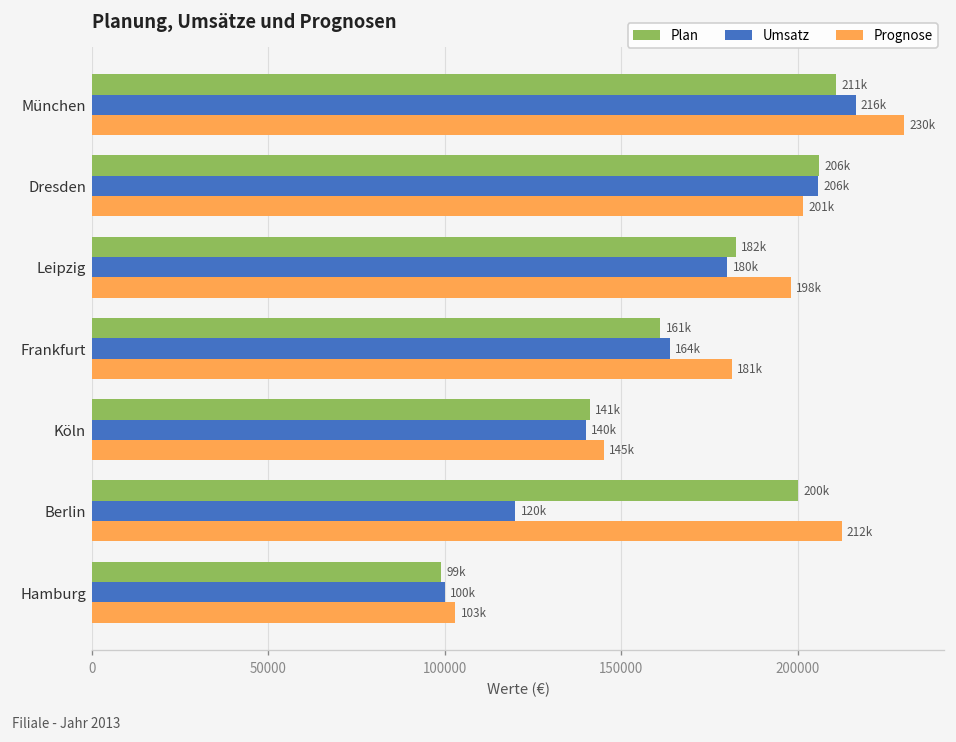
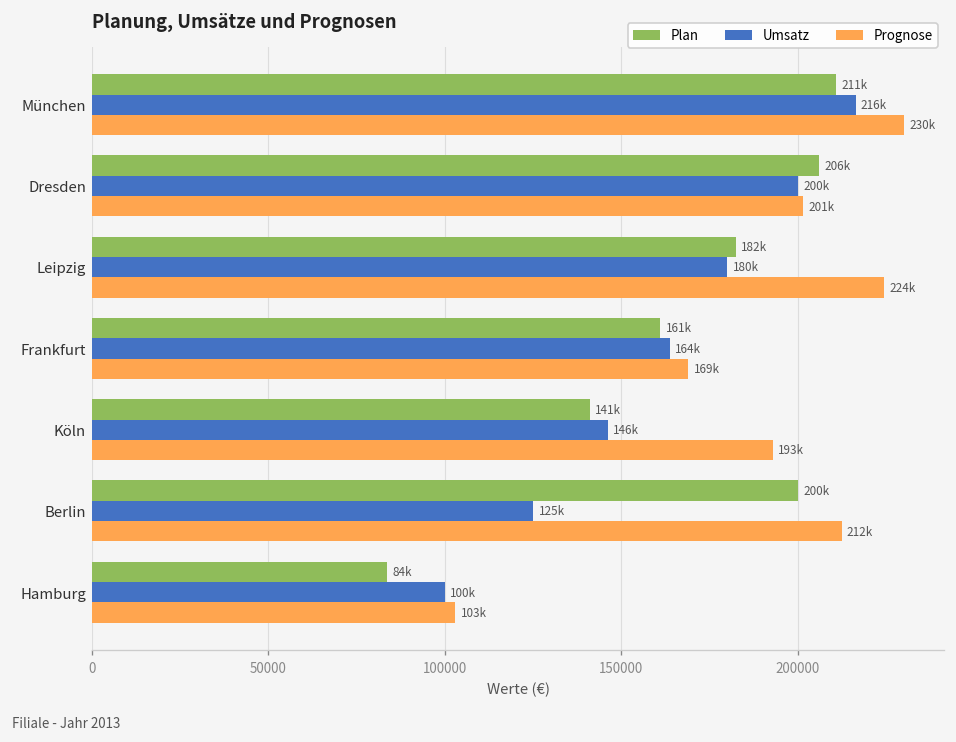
Umsatz, Dresden: 206k -> 200k
Prognose, Leipzig: 198k -> 224k
Prognose, Frankfurt: 181k -> 169k
Umsatz, Köln: 140k -> 146k
Prognose, Köln: 145k -> 193k
Umsatz, Berlin: 120k -> 125k
Plan, Hamburg: 99k -> 84k
